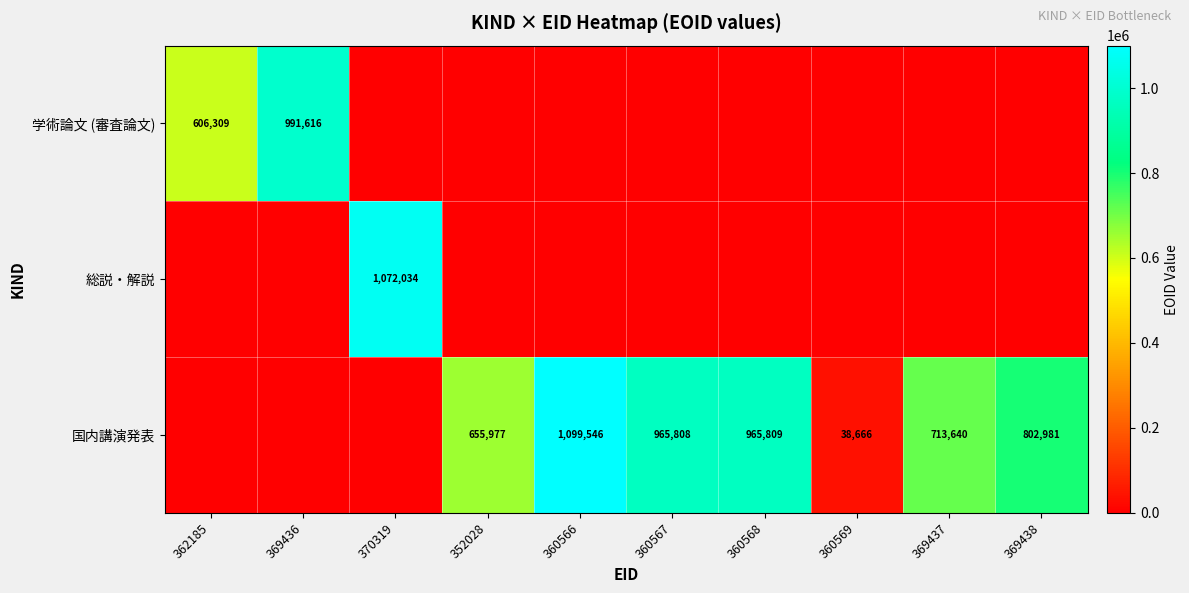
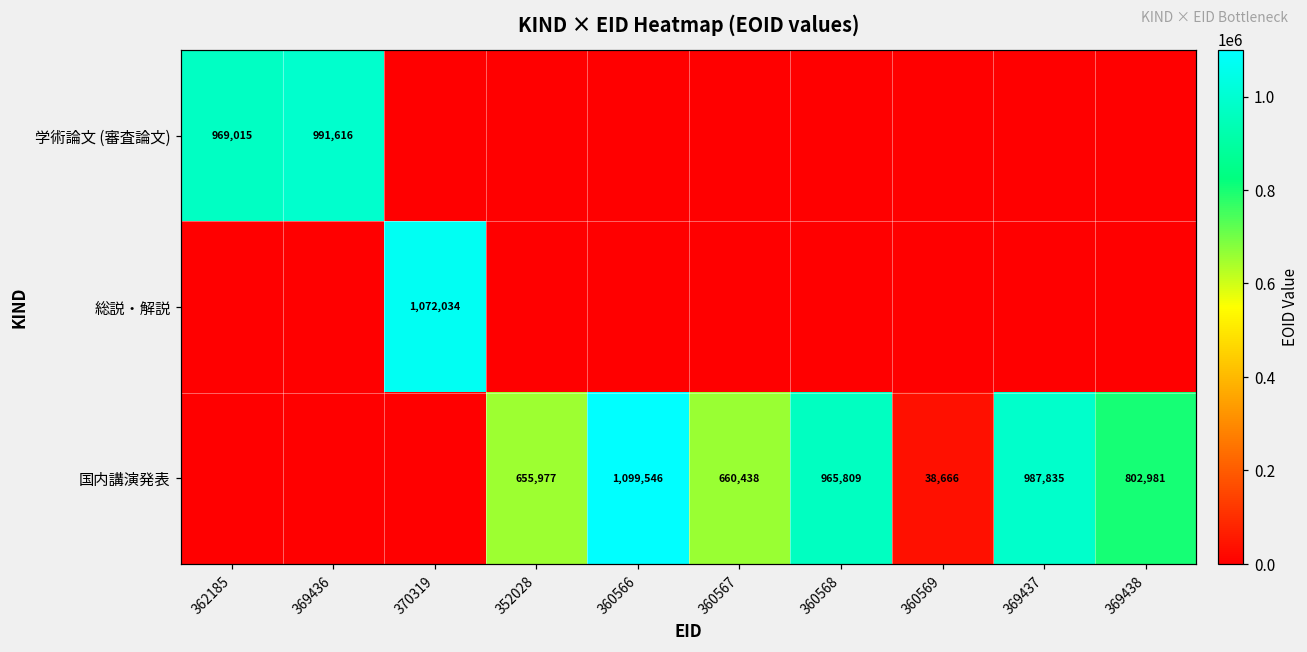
学術論文 (審査論文), 362185: 606,309 -> 969,015
国内講演発表, 360567: 965,808 -> 660,438
国内講演発表, 369437: 713,640 -> 987,835
